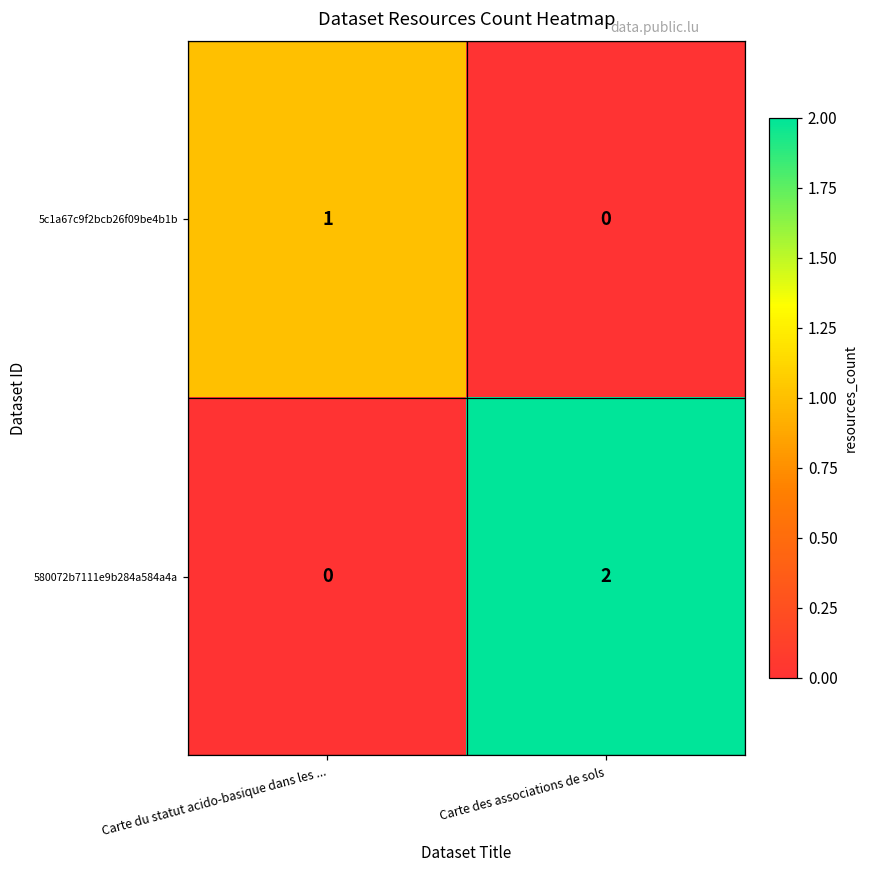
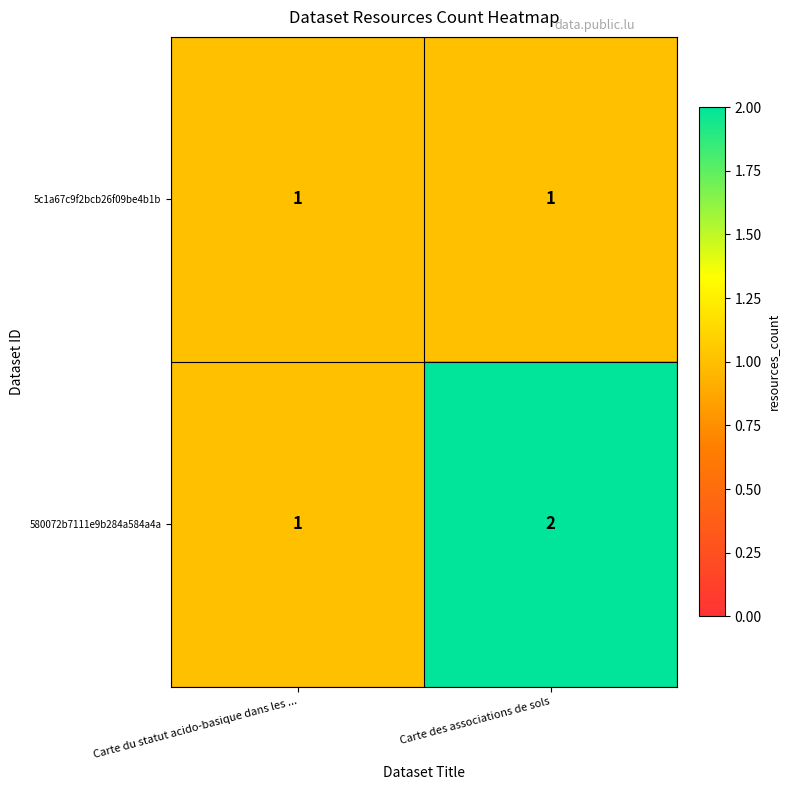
5c1a67c9f2bcb26f09be4b1b, Carte des associations de sols: 0 -> 1
580072b7111e9b284a584a4a, Carte du statut acido-basique dans les ...: 0 -> 1
